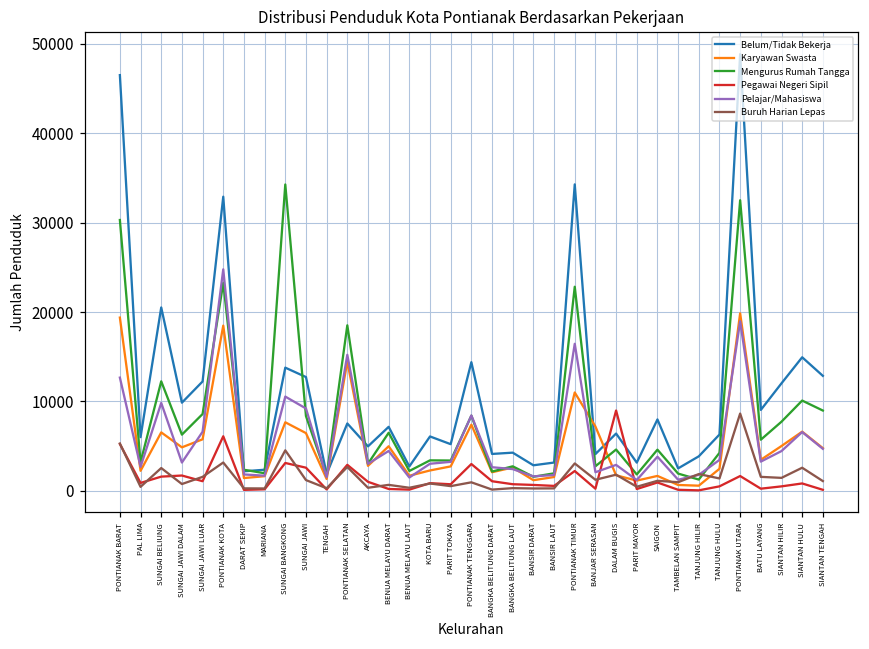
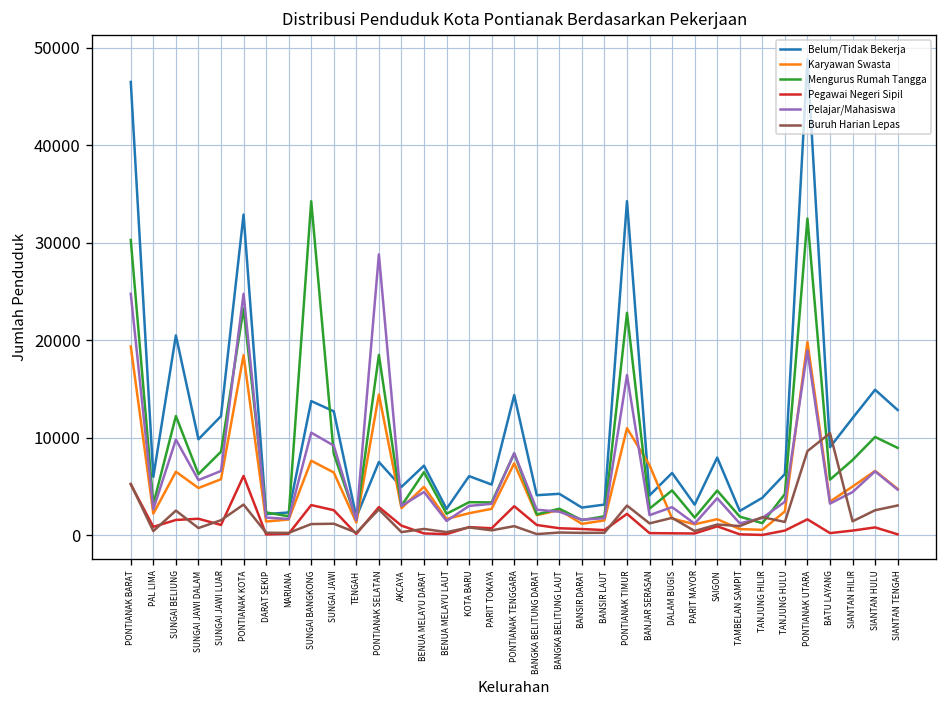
Pelajar/Mahasiswa, PONTIANAK BARAT: 13000 -> 25000
Pelajar/Mahasiswa, SUNGAI JAWI DALAM: 3000 -> 6000
Buruh Harian Lepas, SUNGAI BANGKONG: 5000 -> 1000
Pelajar/Mahasiswa, PONTIANAK SELATAN: 15000 -> 29000
Pegawai Negeri Sipil, DALAM BUGIS: 9000 -> 0
Buruh Harian Lepas, BATU LAYANG: 2000 -> 10000
Buruh Harian Lepas, SIANTAN TENGAH: 1000 -> 3000
